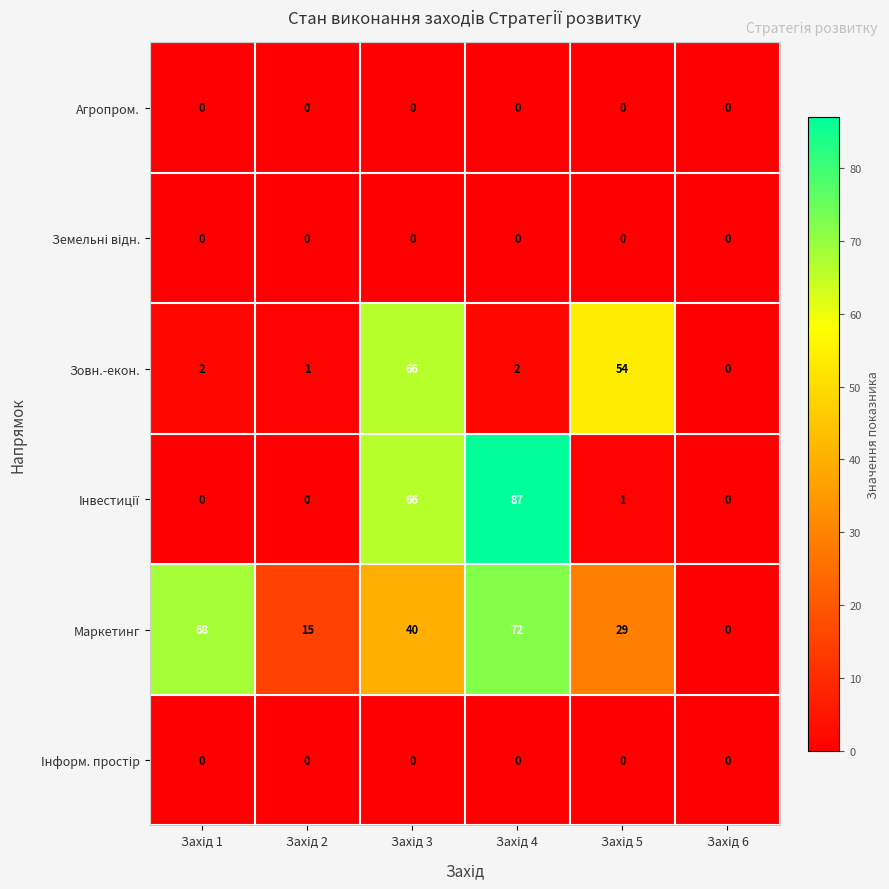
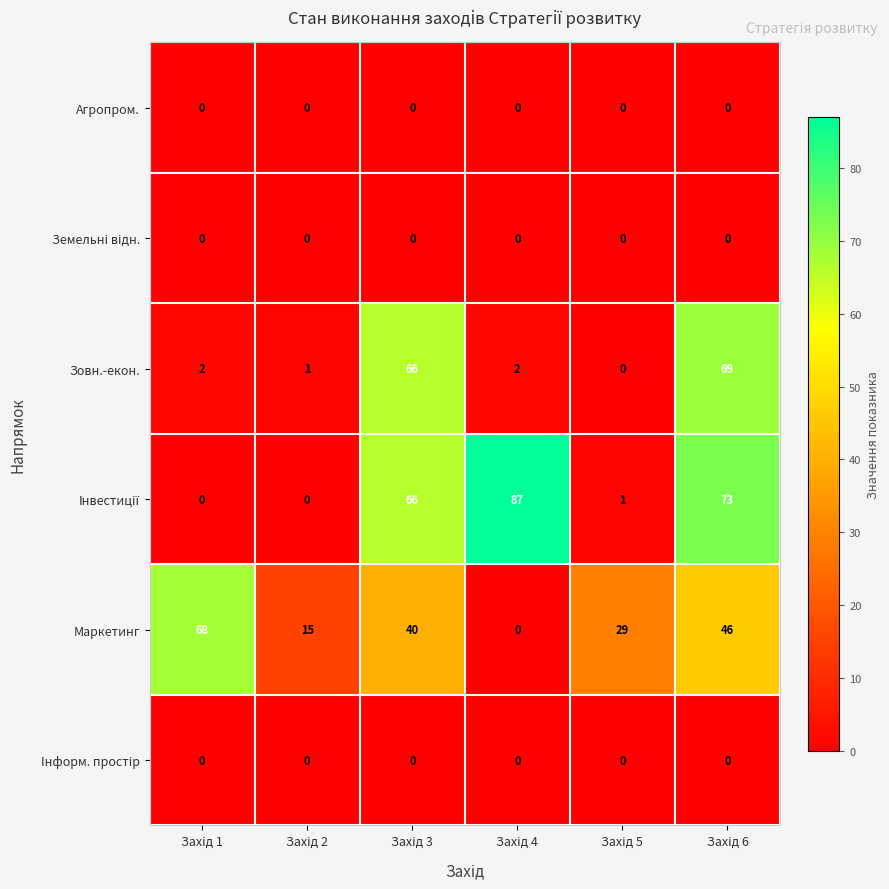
Зовн.-екон., Захід 5: 54 -> 0
Зовн.-екон., Захід 6: 0 -> 69
Інвестиції, Захід 6: 0 -> 73
Маркетинг, Захід 4: 72 -> 0
Маркетинг, Захід 6: 0 -> 46
